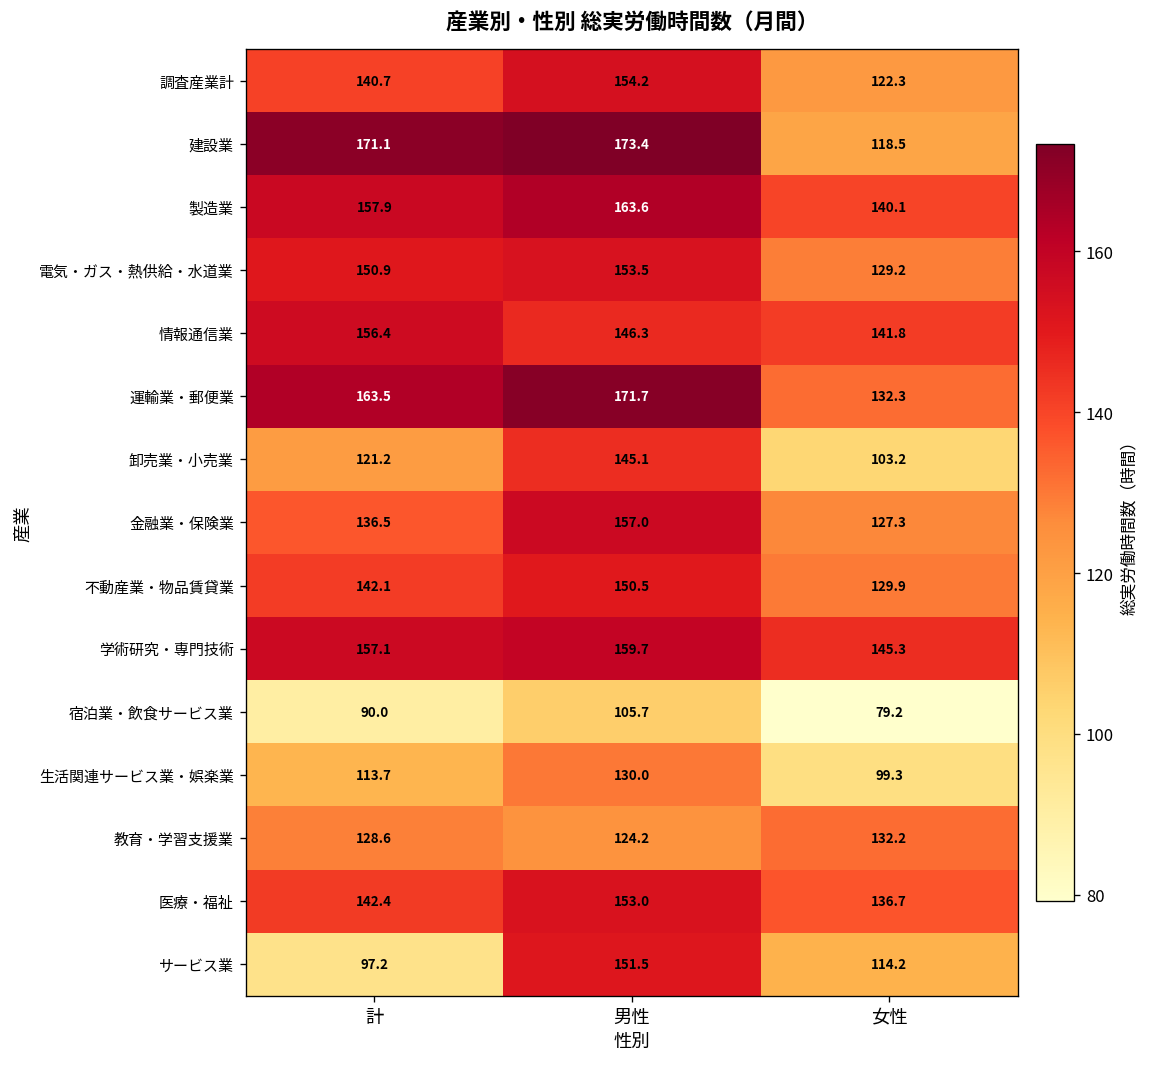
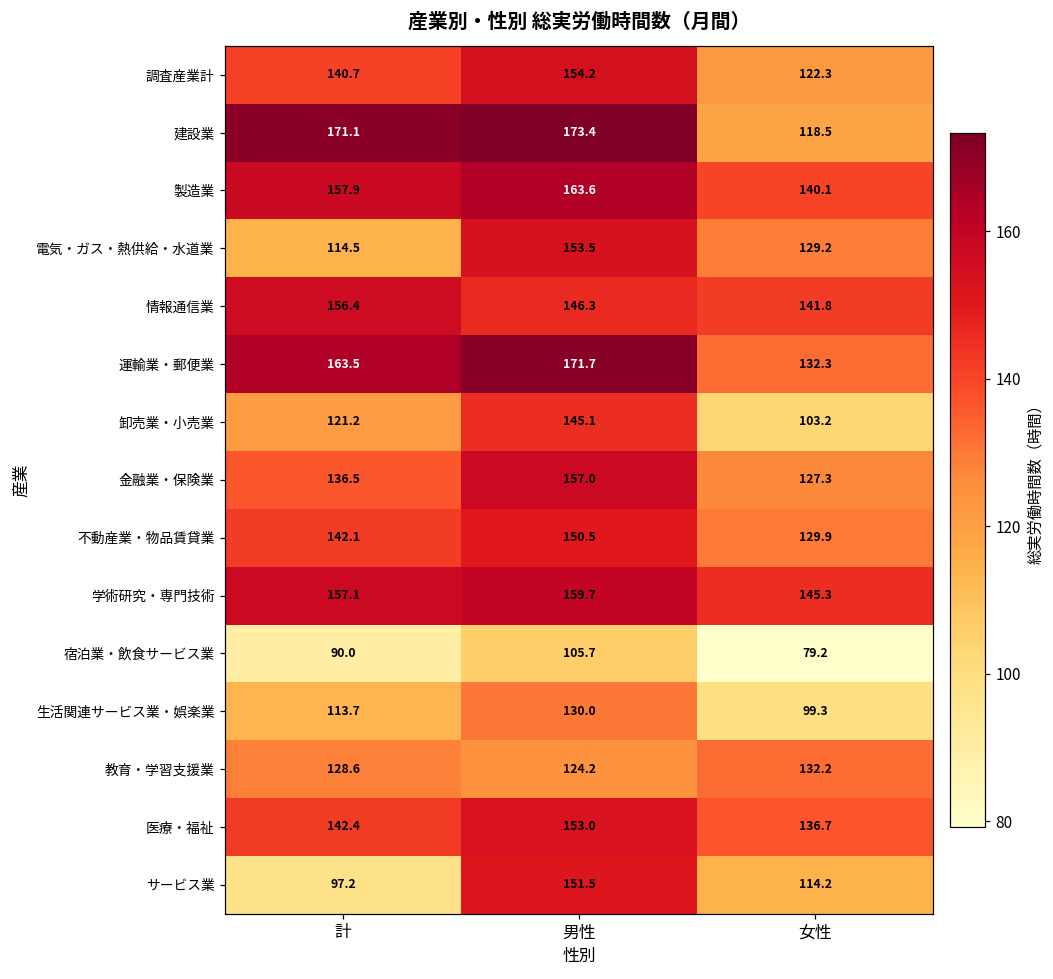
電気・ガス・熱供給・水道業, 計: 150.9 -> 114.5
